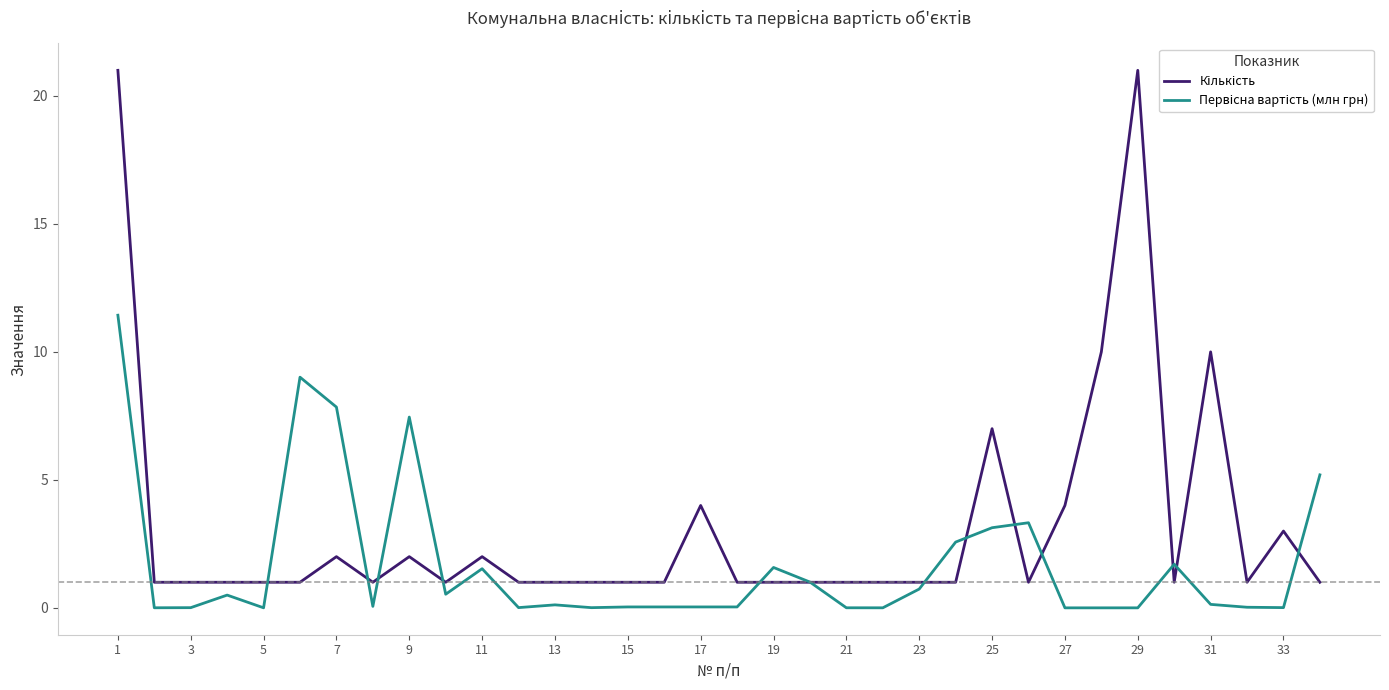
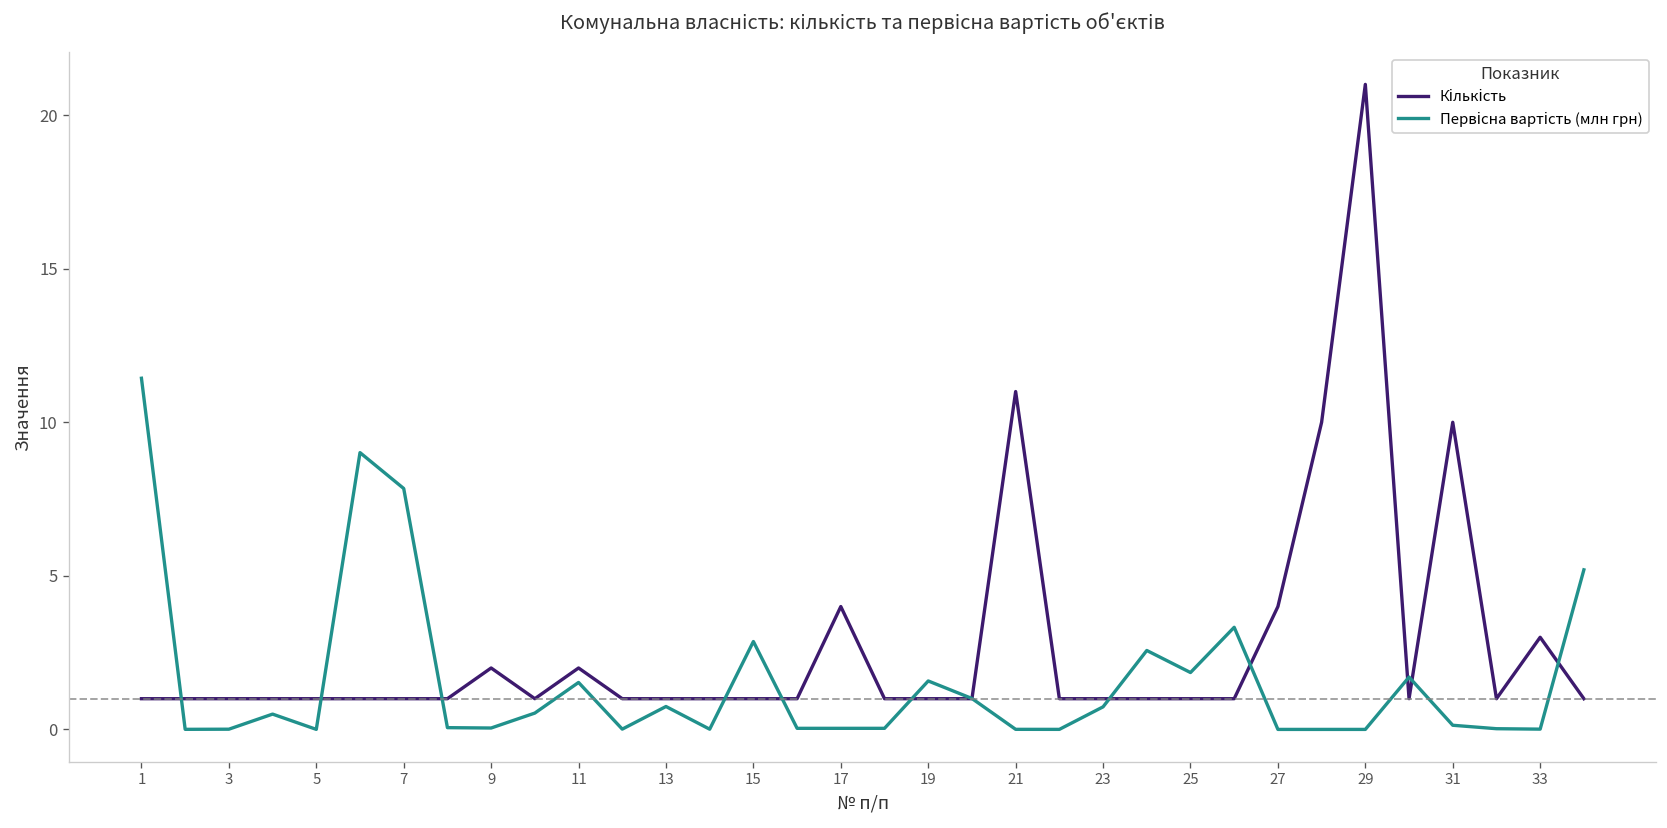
Кількість, 1: 21 -> 1
Кількість, 7: 2 -> 1
Первісна вартість (млн грн), 9: 7.5 -> 0.0
Первісна вартість (млн грн), 13: 0.1 -> 0.7
Первісна вартість (млн грн), 15: 0.0 -> 2.9
Кількість, 21: 1 -> 11
Кількість, 25: 7 -> 1
Первісна вартість (млн грн), 25: 3.1 -> 1.9
